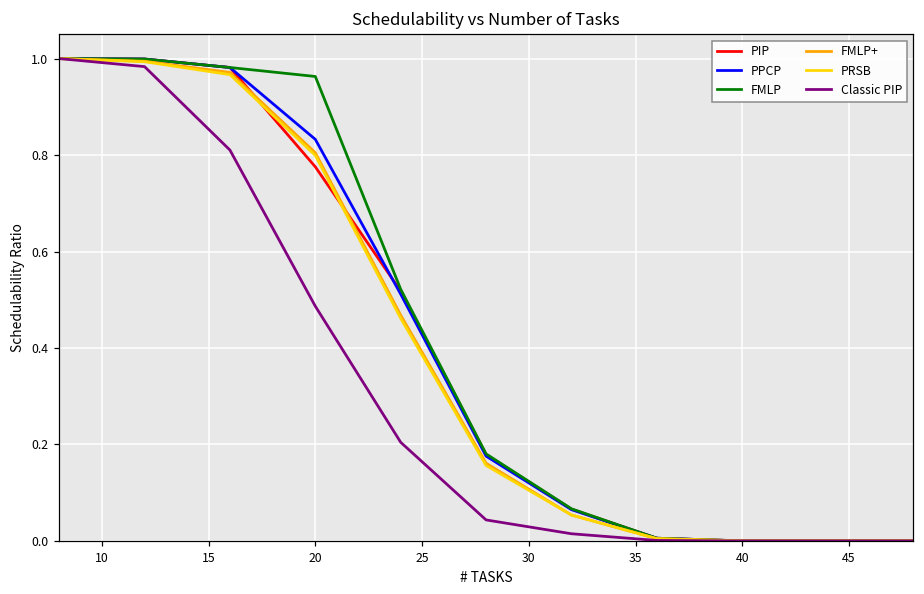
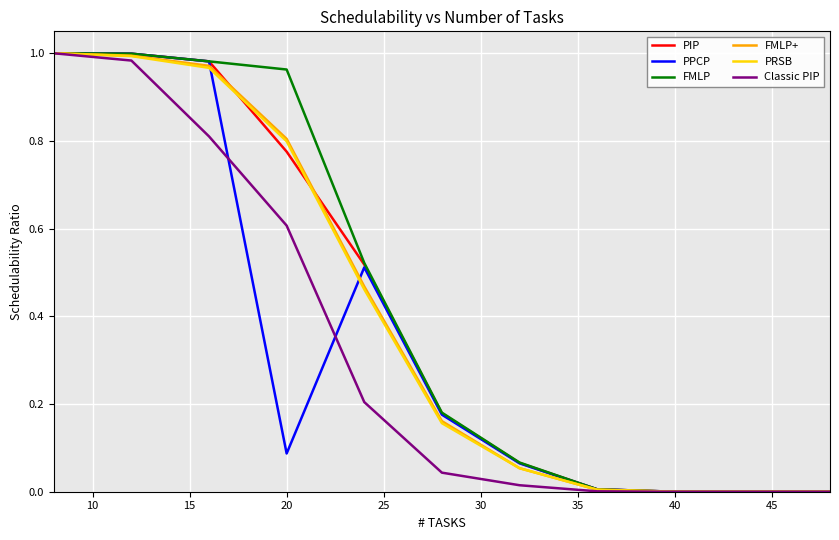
PPCP, 20: 0.83 -> 0.09
Classic PIP, 20: 0.49 -> 0.61
